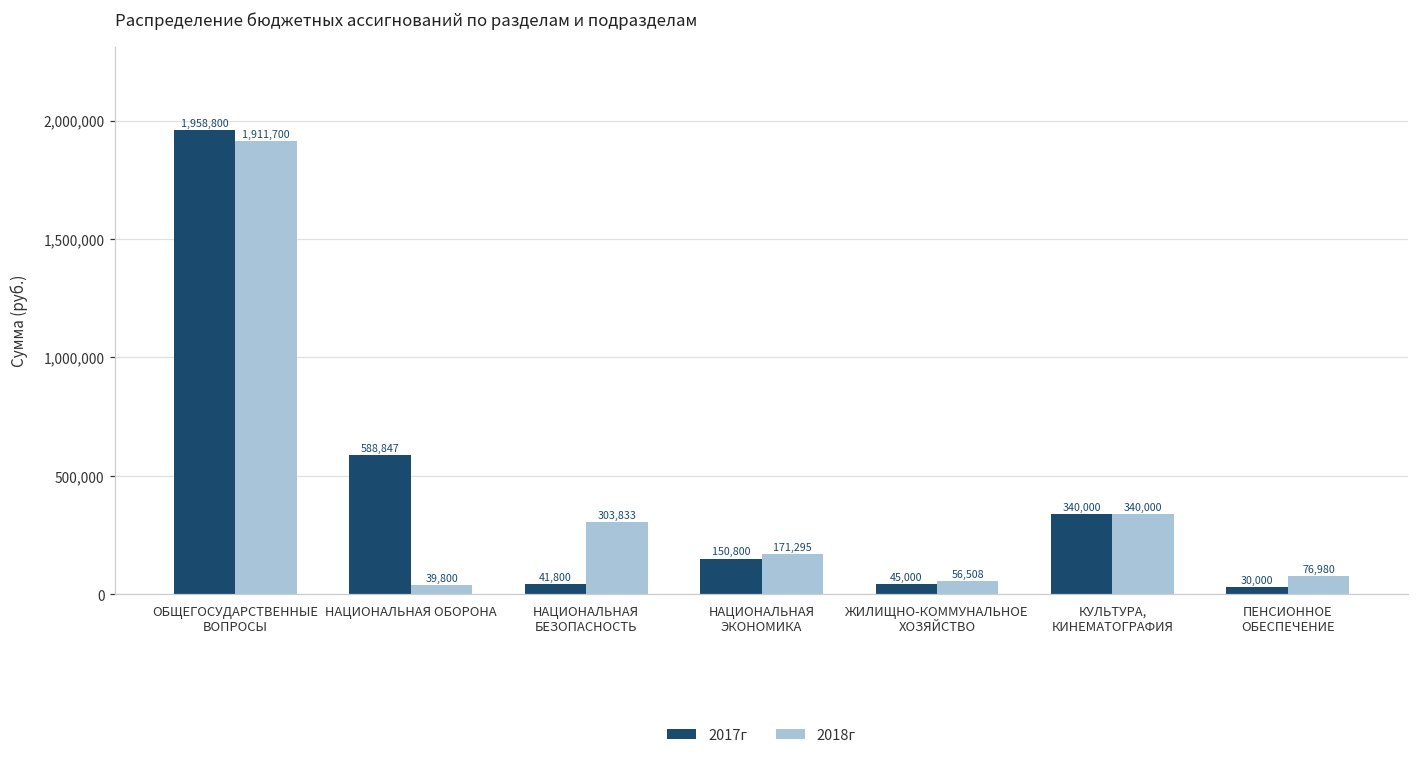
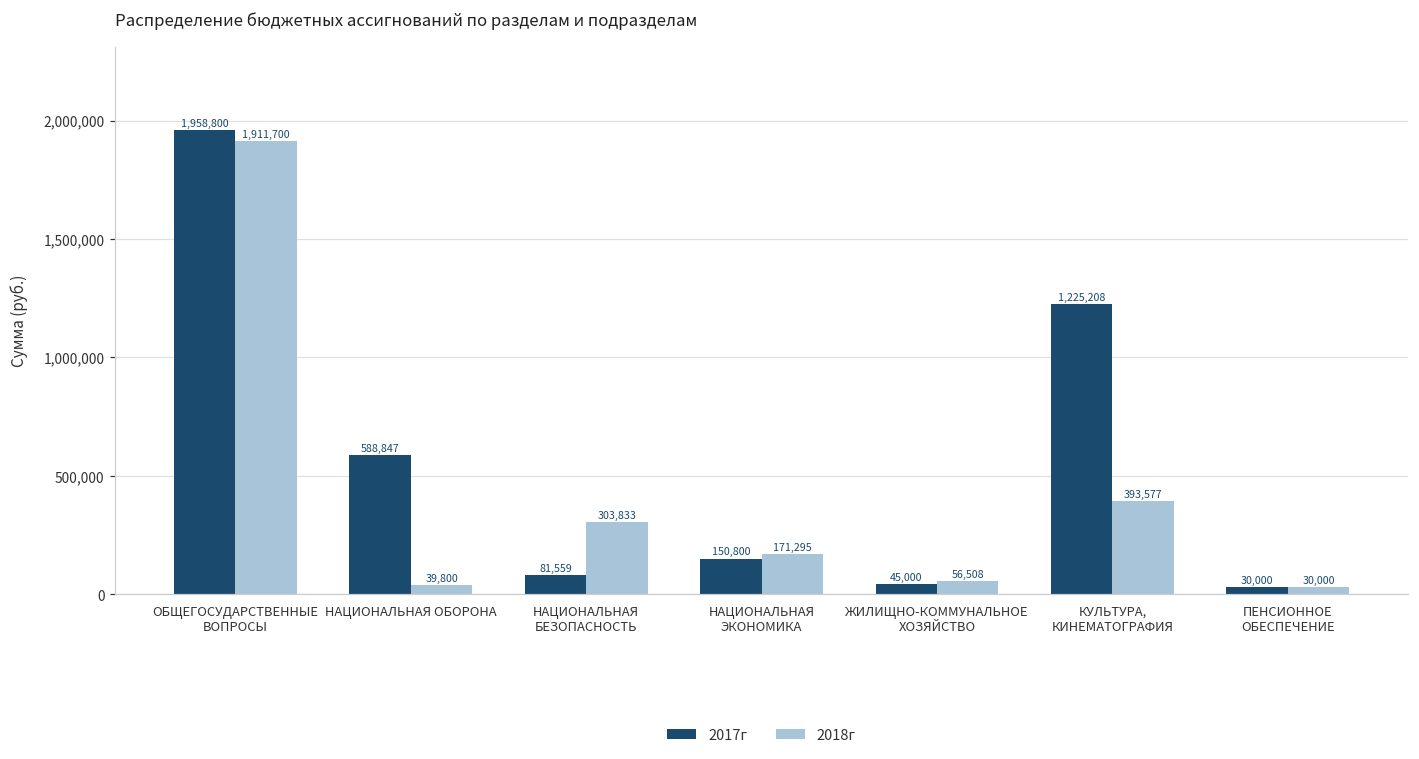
2017г, НАЦИОНАЛЬНАЯ БЕЗОПАСНОСТЬ: 41,800 -> 81,559
2017г, КУЛЬТУРА, КИНЕМАТОГРАФИЯ: 340,000 -> 1,225,208
2018г, КУЛЬТУРА, КИНЕМАТОГРАФИЯ: 340,000 -> 393,577
2018г, ПЕНСИОННОЕ ОБЕСПЕЧЕНИЕ: 76,980 -> 30,000
